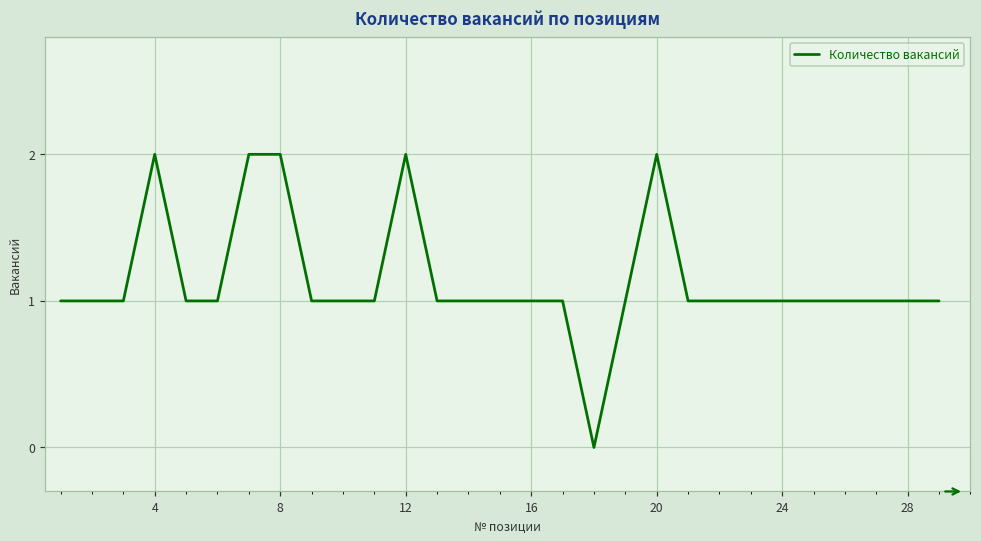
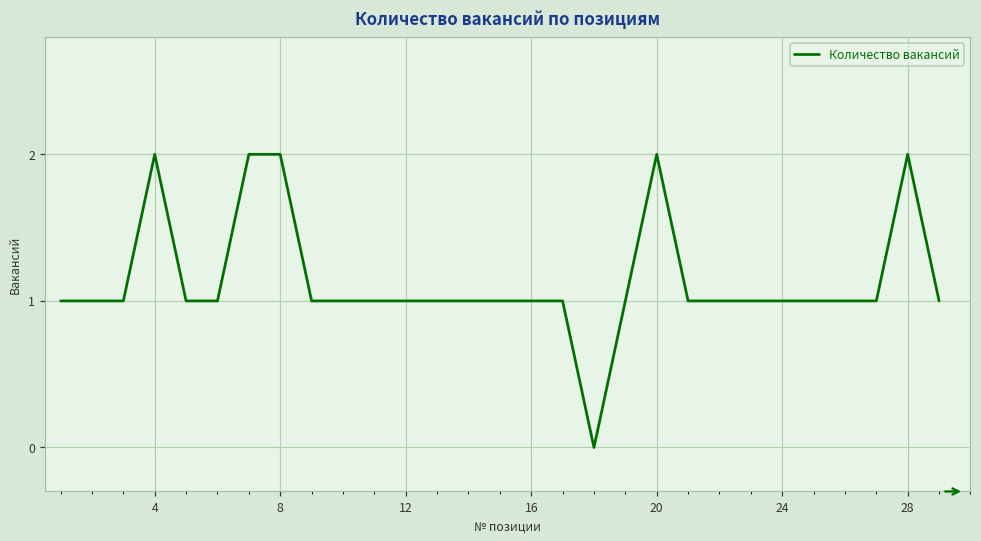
12: 2 -> 1
28: 1 -> 2
